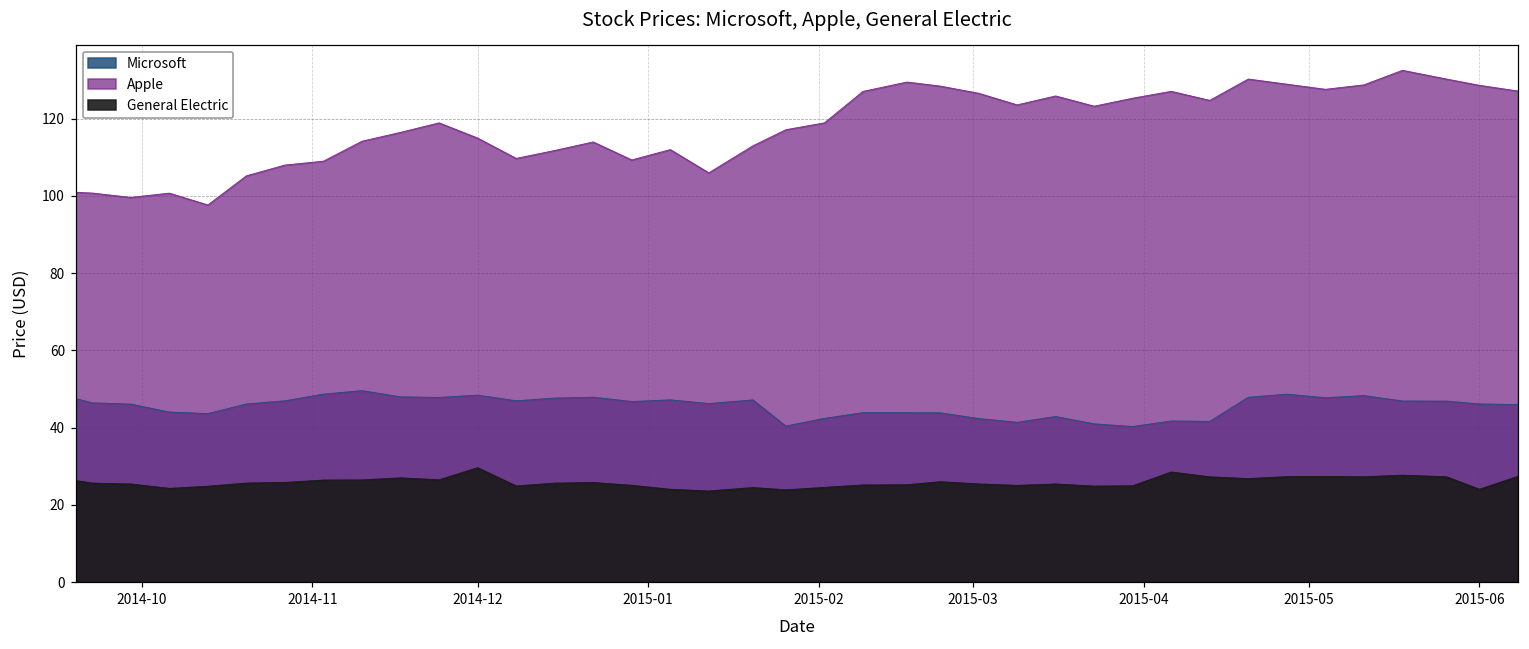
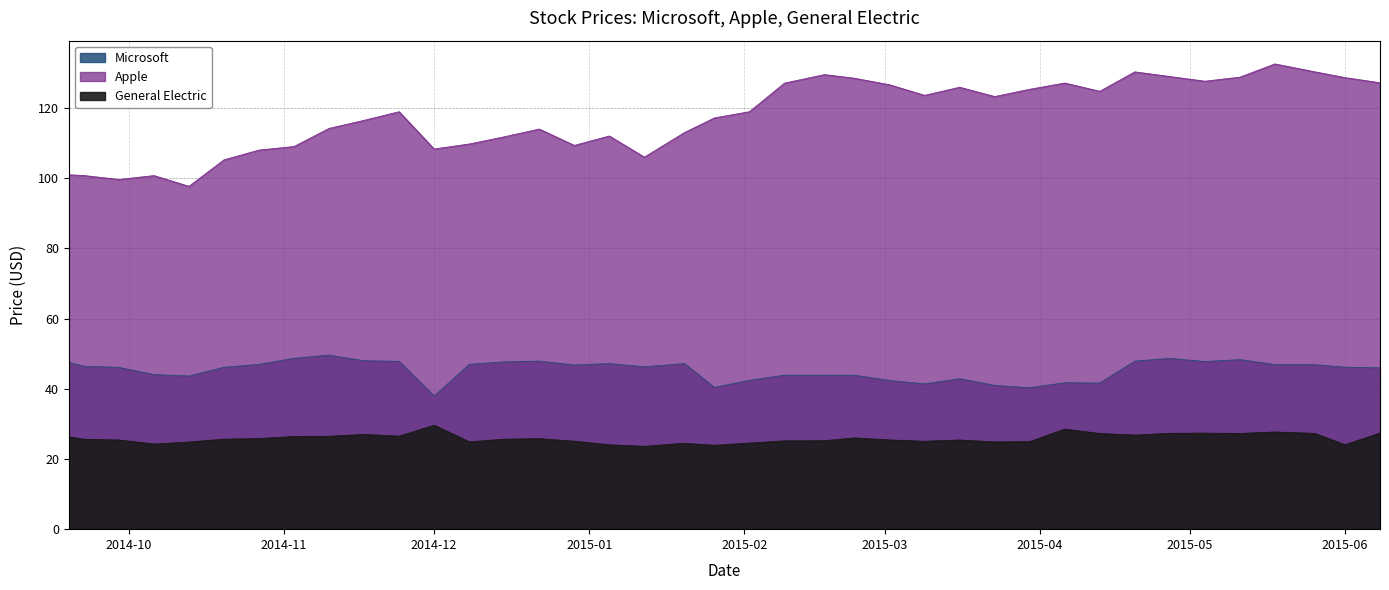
Microsoft, 2014-12: 48 -> 38
Apple, 2014-12: 115 -> 108
